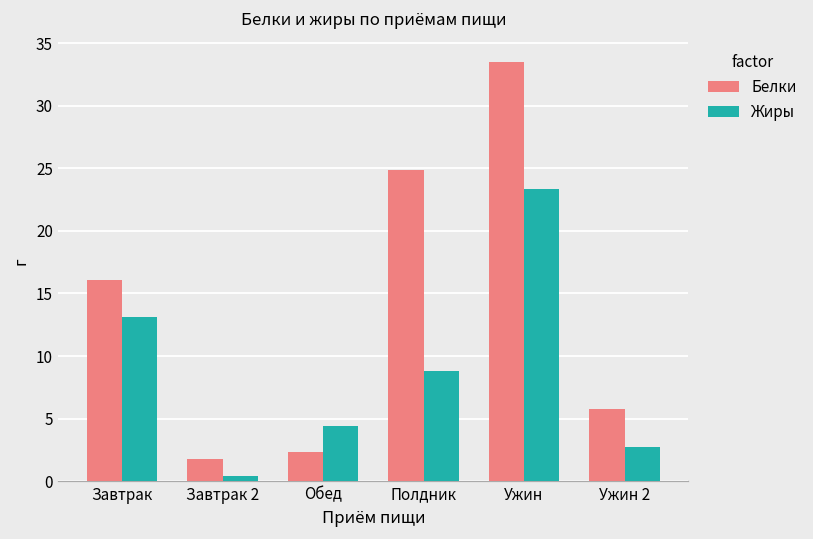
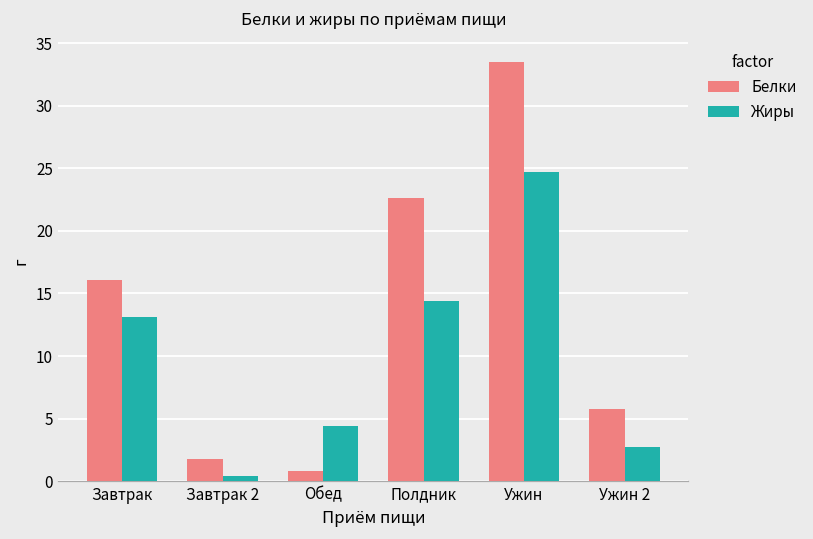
Белки, Обед: 2.3 -> 0.8
Белки, Полдник: 24.9 -> 22.6
Жиры, Полдник: 8.8 -> 14.4
Жиры, Ужин: 23.3 -> 24.7
